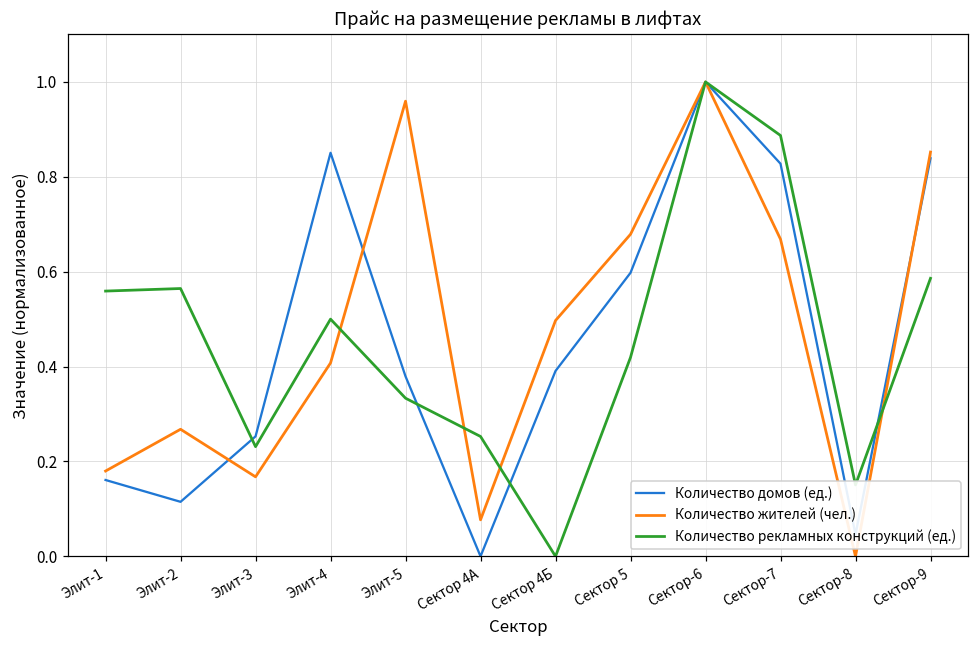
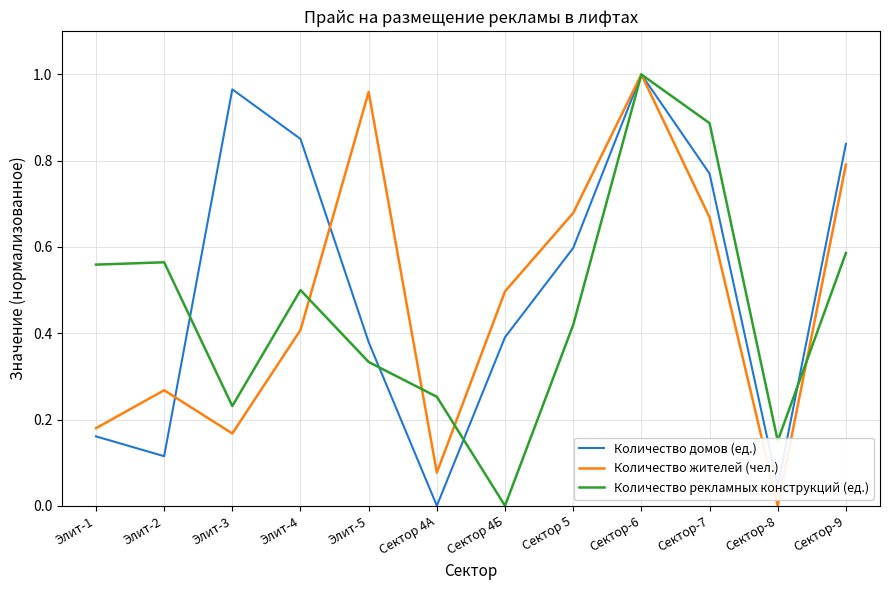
Количество домов (ед.), Элит-3: 0.25 -> 0.97
Количество домов (ед.), Сектор-7: 0.83 -> 0.77
Количество жителей (чел.), Сектор-9: 0.85 -> 0.79
